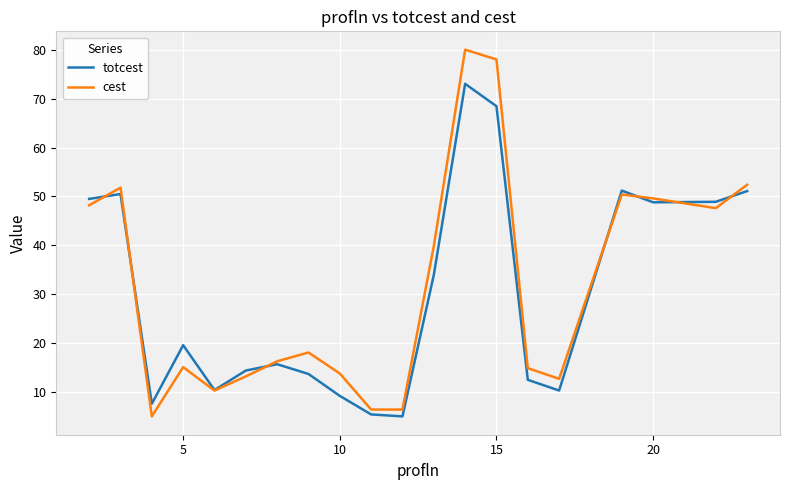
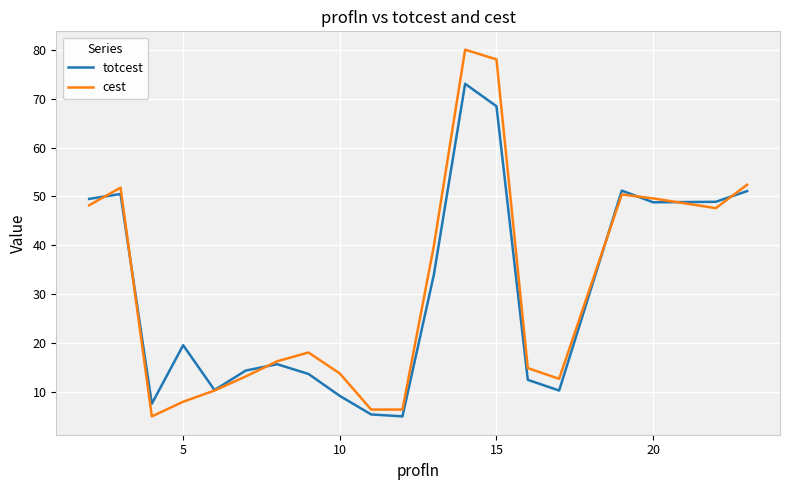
cest, 5: 15 -> 8
